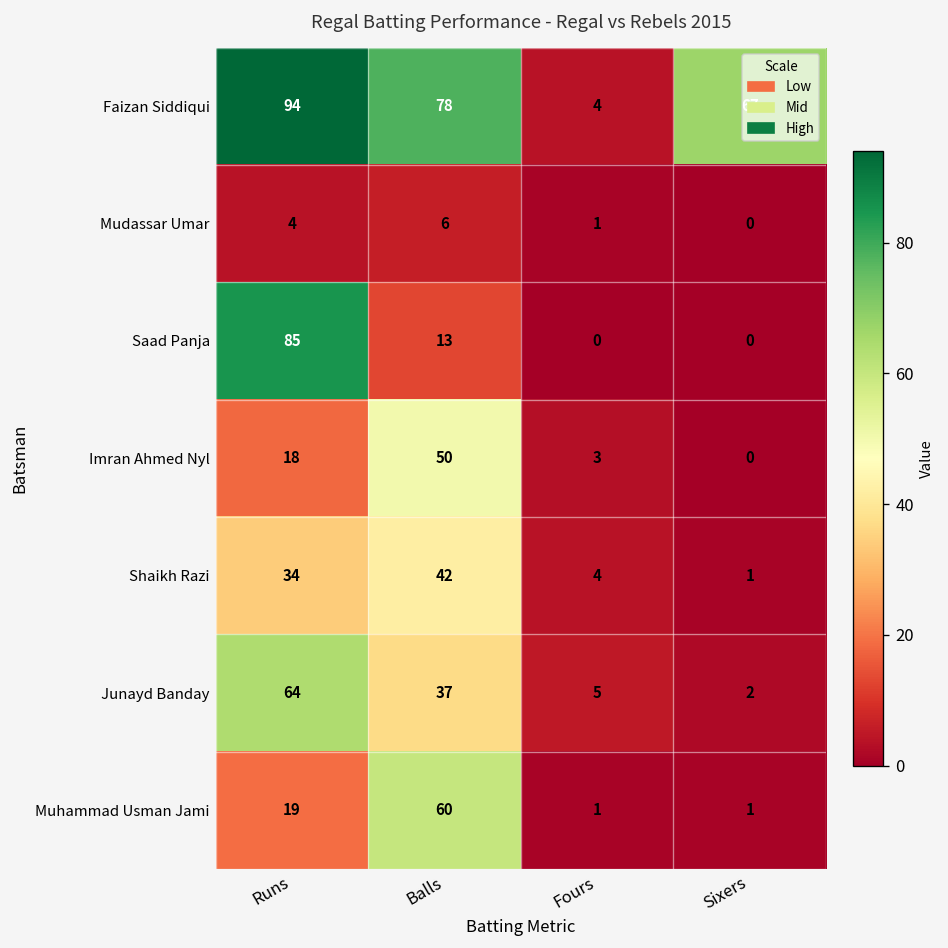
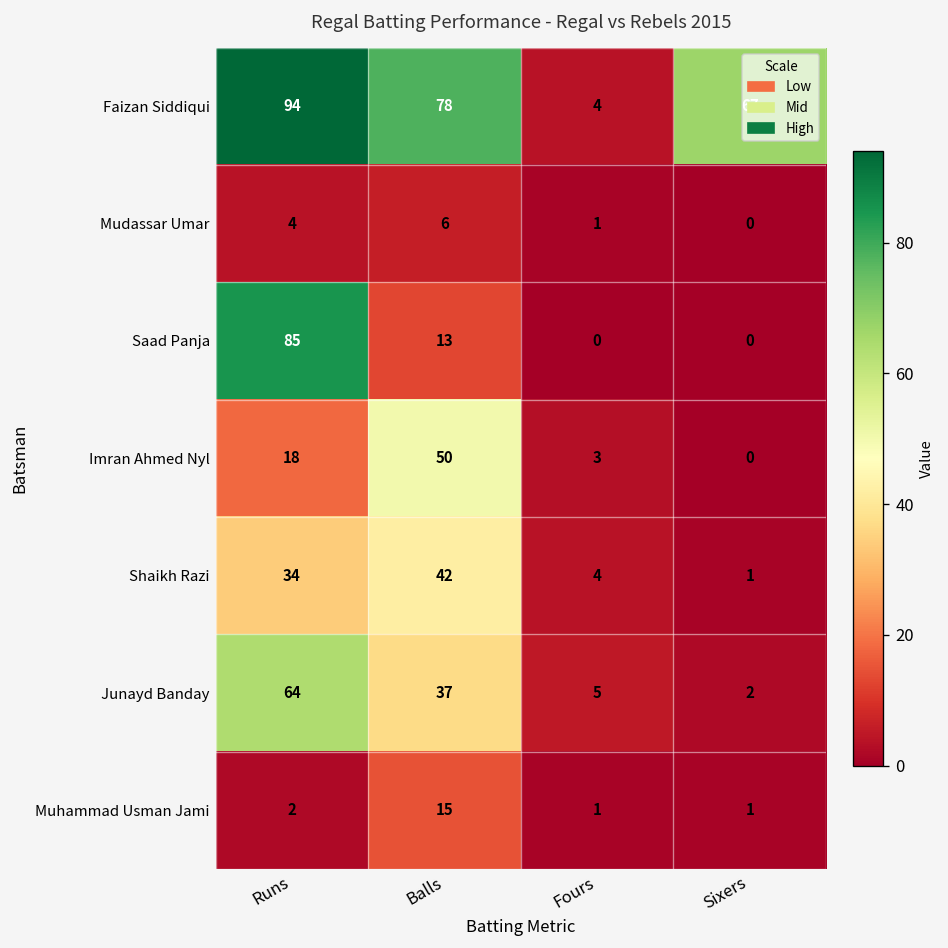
Muhammad Usman Jami, Runs: 19 -> 2
Muhammad Usman Jami, Balls: 60 -> 15
